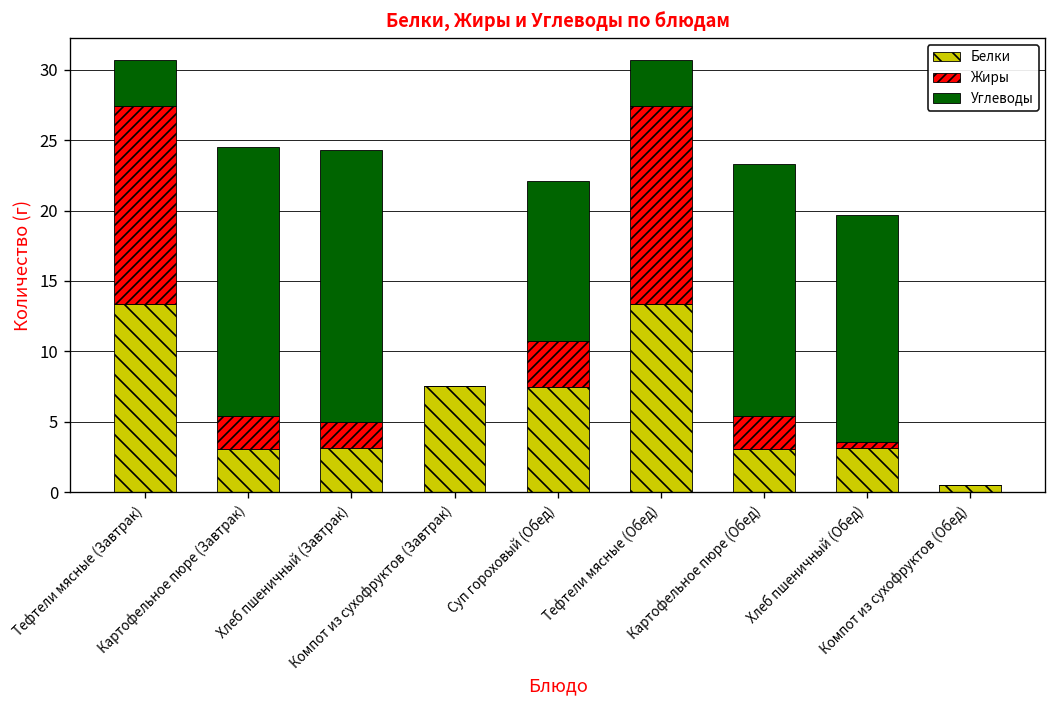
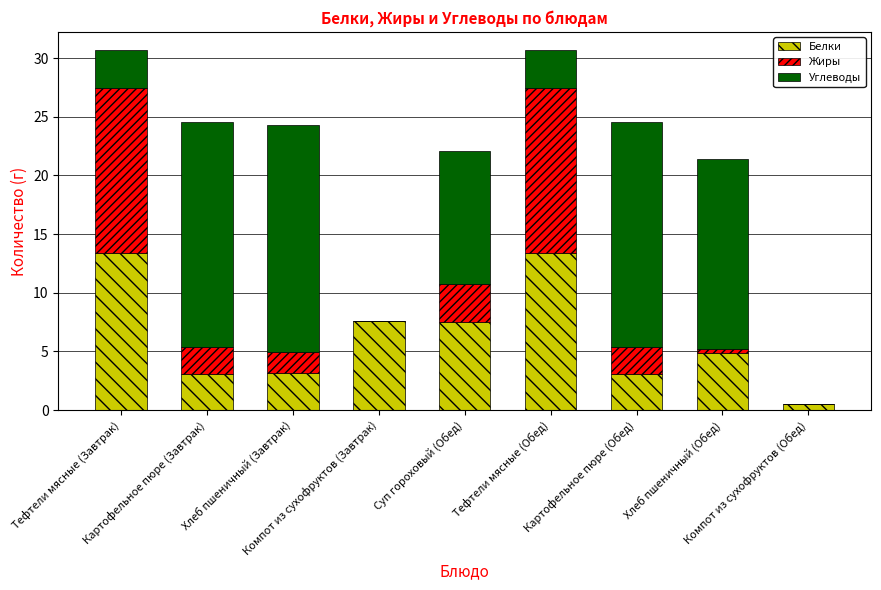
Углеводы, Картофельное пюре (Обед): 17.9 -> 19.1
Белки, Хлеб пшеничный (Обед): 3.2 -> 4.8
